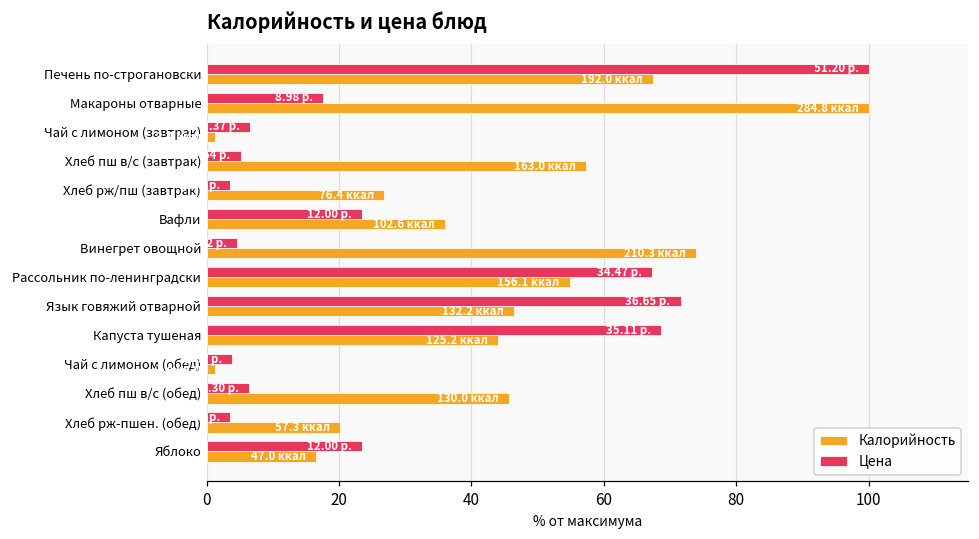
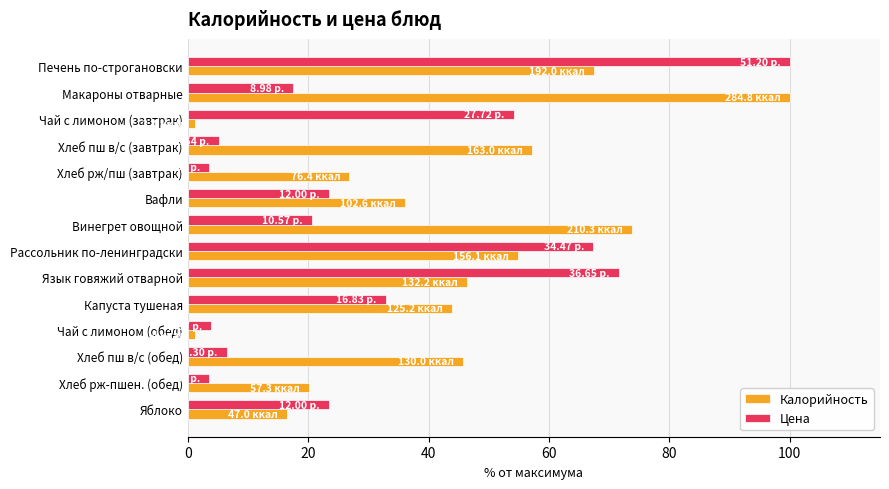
Цена, Чай с лимоном (завтрак): 3.37 -> 27.72
Цена, Винегрет овощной: 5 -> 21
Цена, Капуста тушеная: 35.11 -> 16.83
